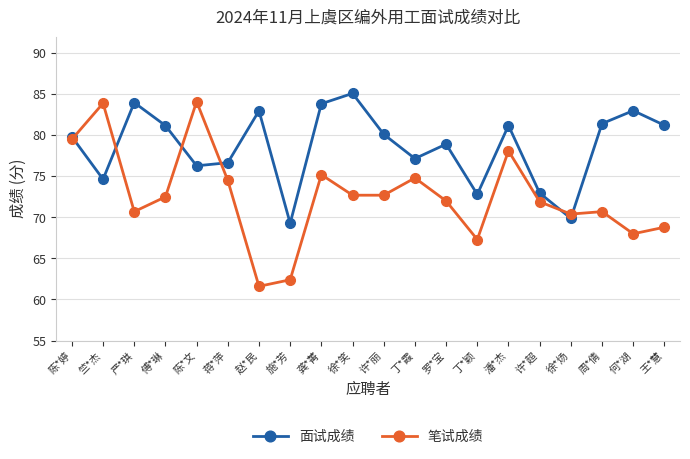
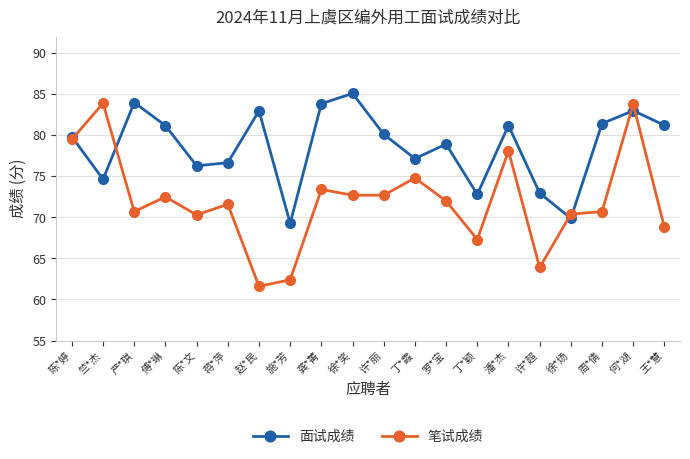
笔试成绩, 陈*文: 84 -> 70
笔试成绩, 蒋*萍: 75 -> 72
笔试成绩, 龚*菁: 75 -> 73
笔试成绩, 许*超: 72 -> 64
笔试成绩, 何*湖: 68 -> 84
